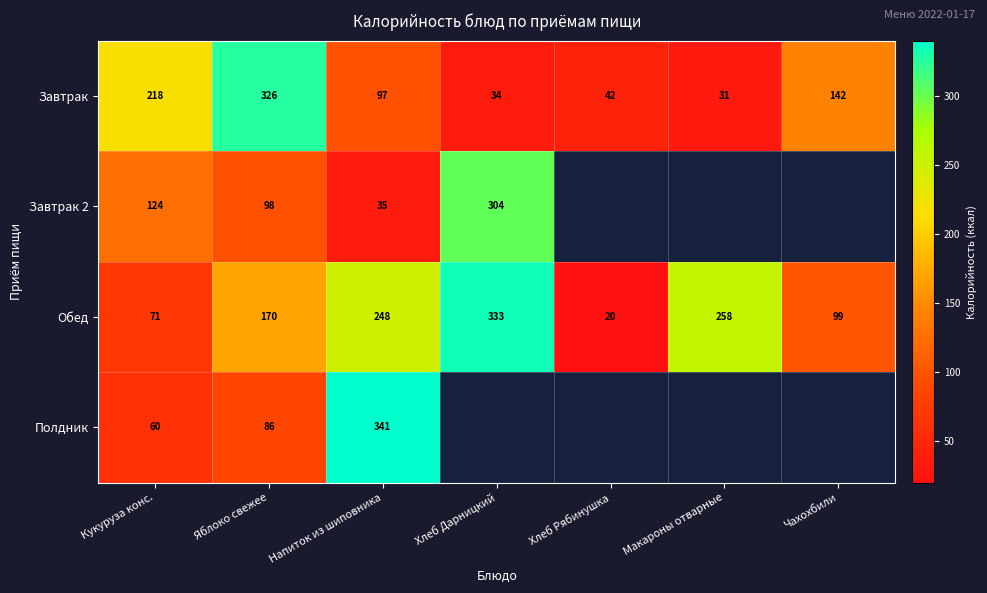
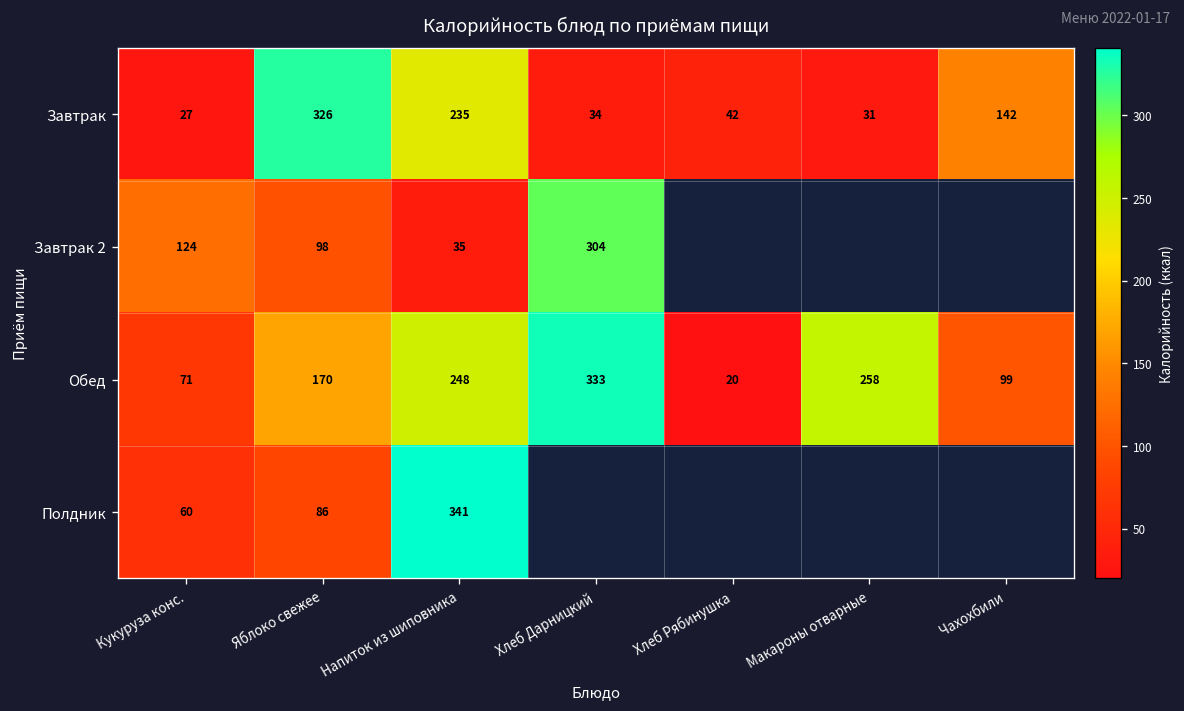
Завтрак, Кукуруза конс.: 218 -> 27
Завтрак, Напиток из шиповника: 97 -> 235
